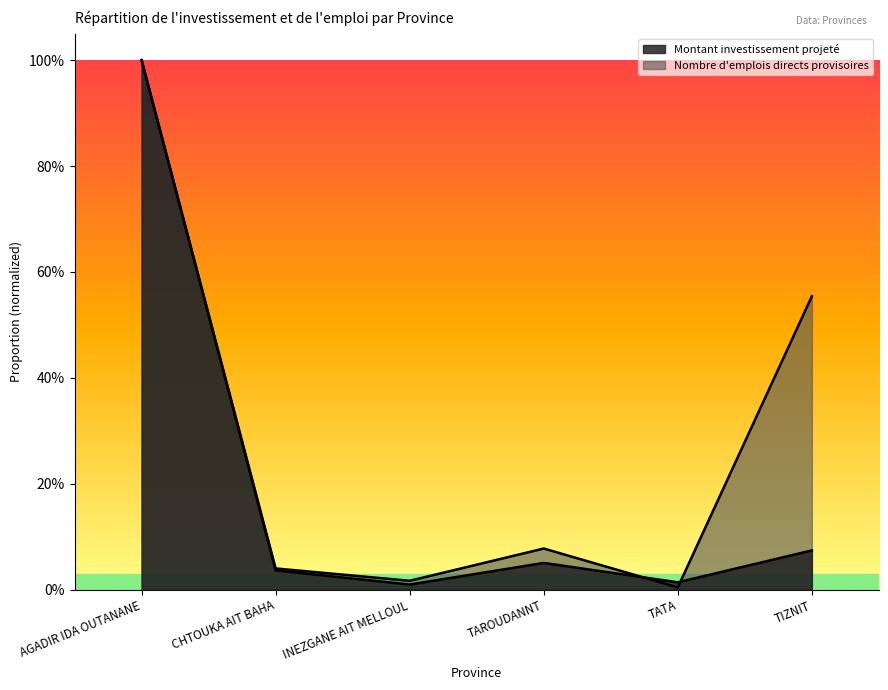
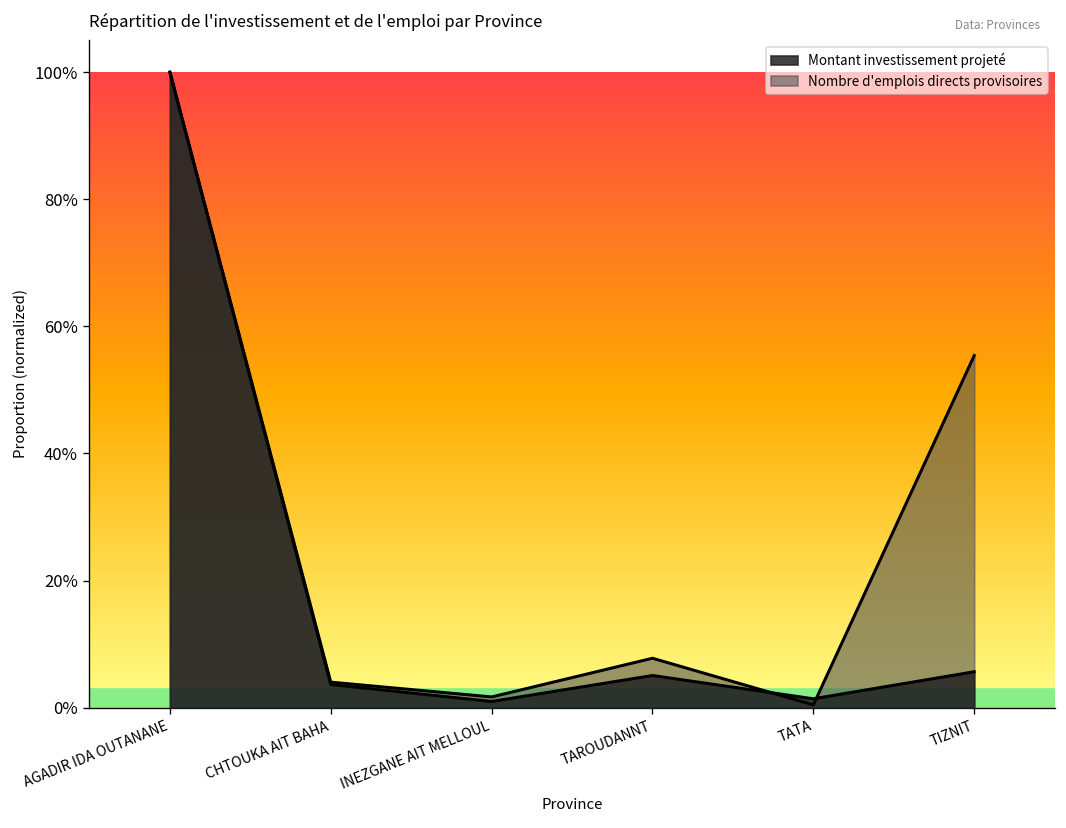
Montant investissement projeté, TIZNIT: 7% -> 6%
